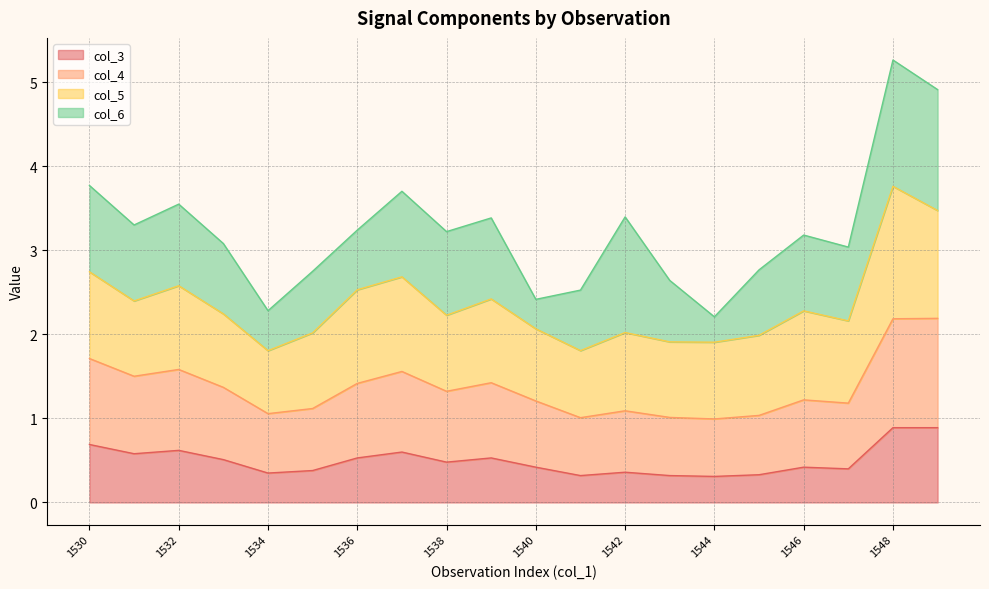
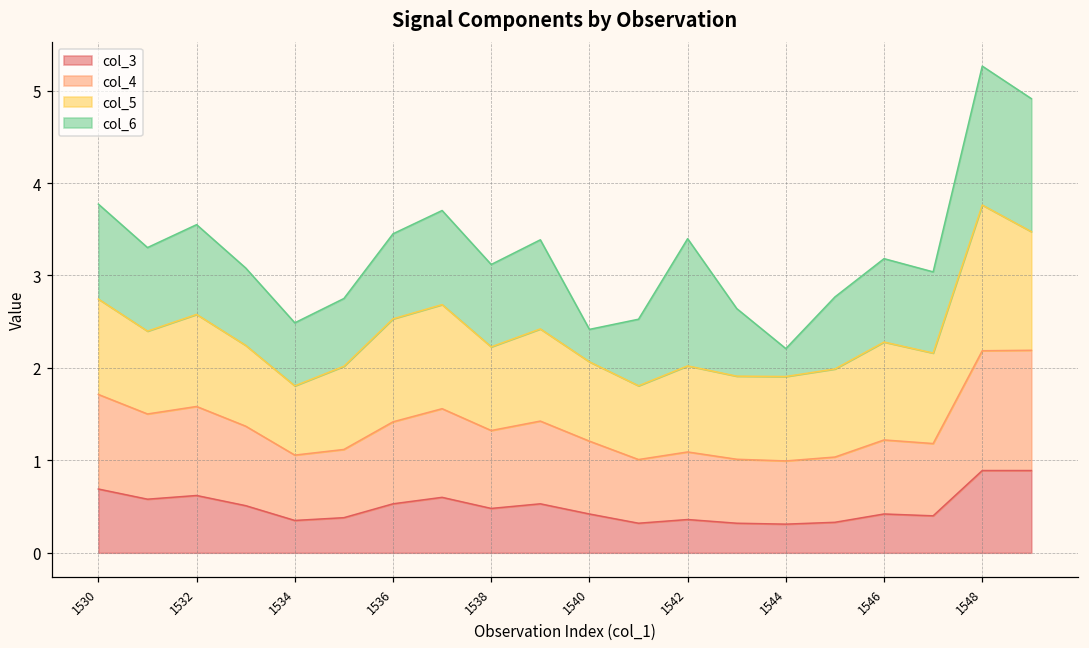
col_6, 1534: 0.5 -> 0.7
col_6, 1536: 0.7 -> 0.9
col_6, 1538: 1.0 -> 0.9
